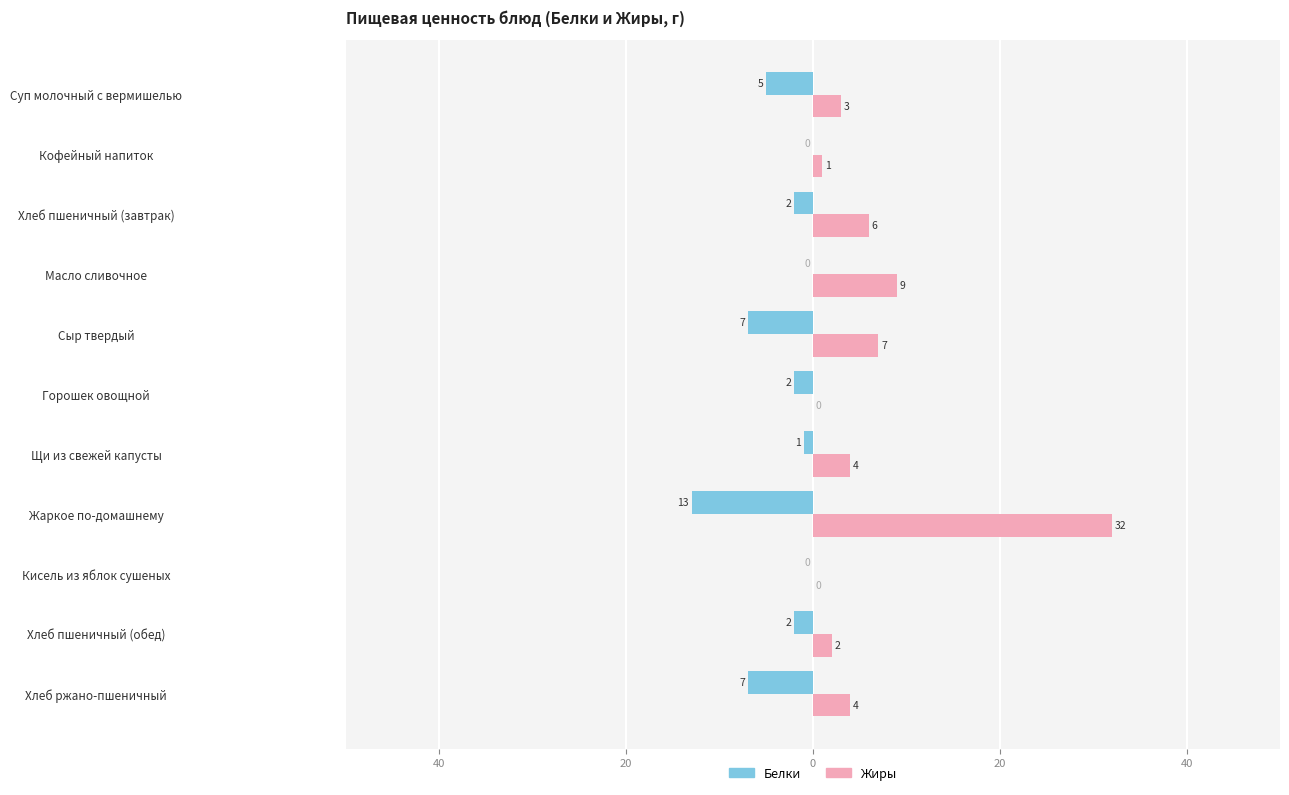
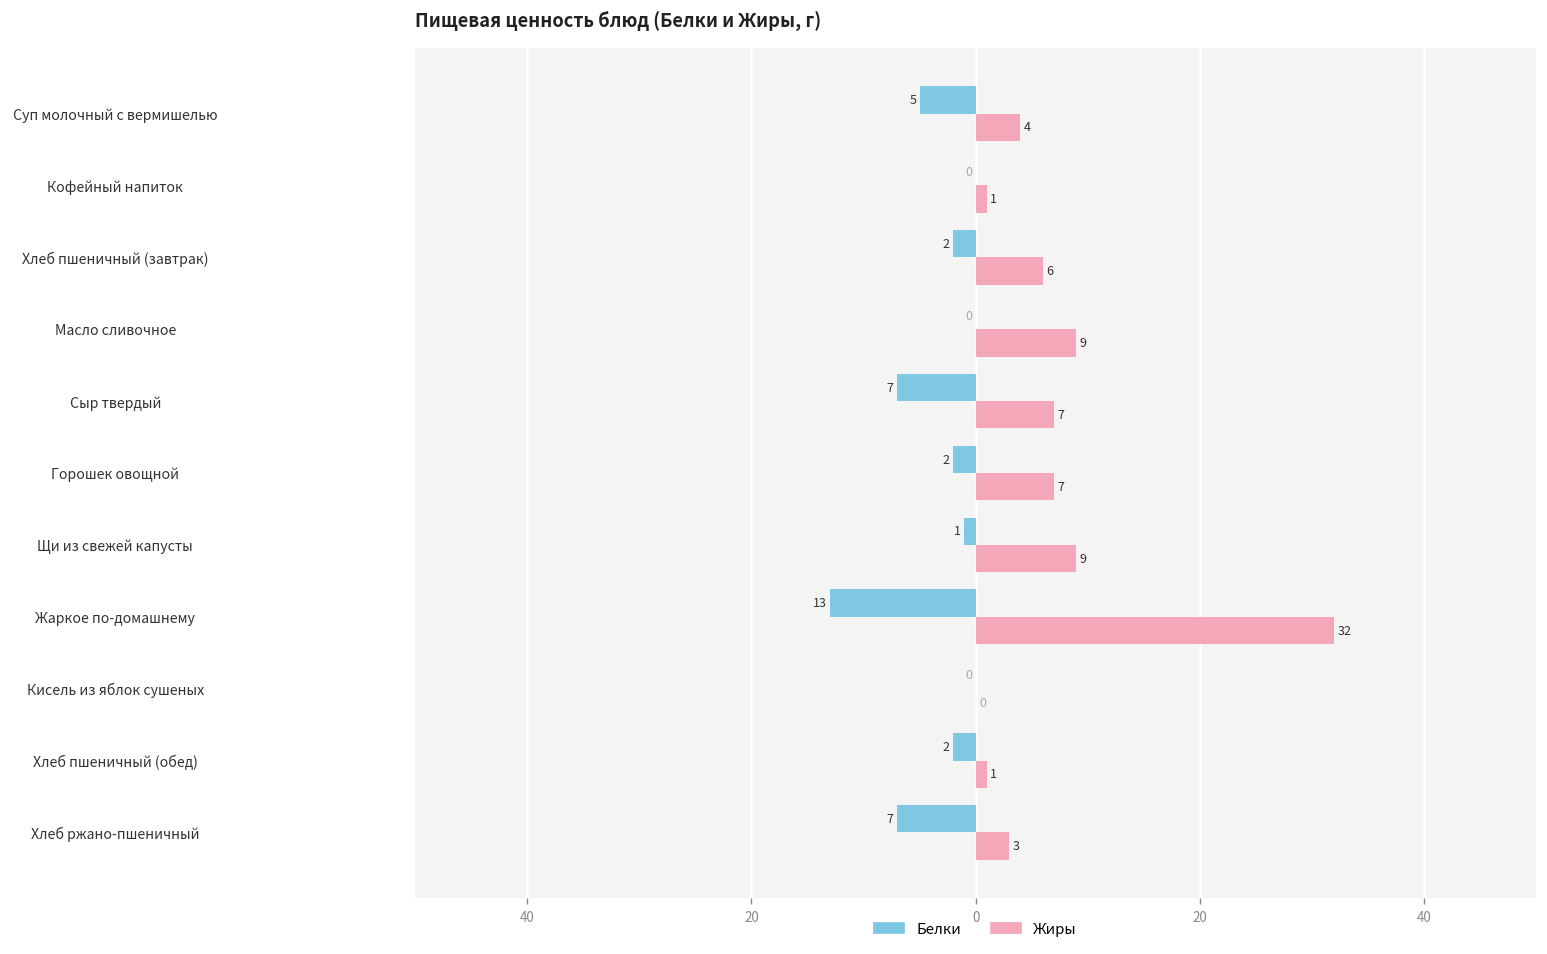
Жиры, Суп молочный с вермишелью: 3 -> 4
Жиры, Горошек овощной: 0 -> 7
Жиры, Щи из свежей капусты: 4 -> 9
Жиры, Хлеб пшеничный (обед): 2 -> 1
Жиры, Хлеб ржано-пшеничный: 4 -> 3
